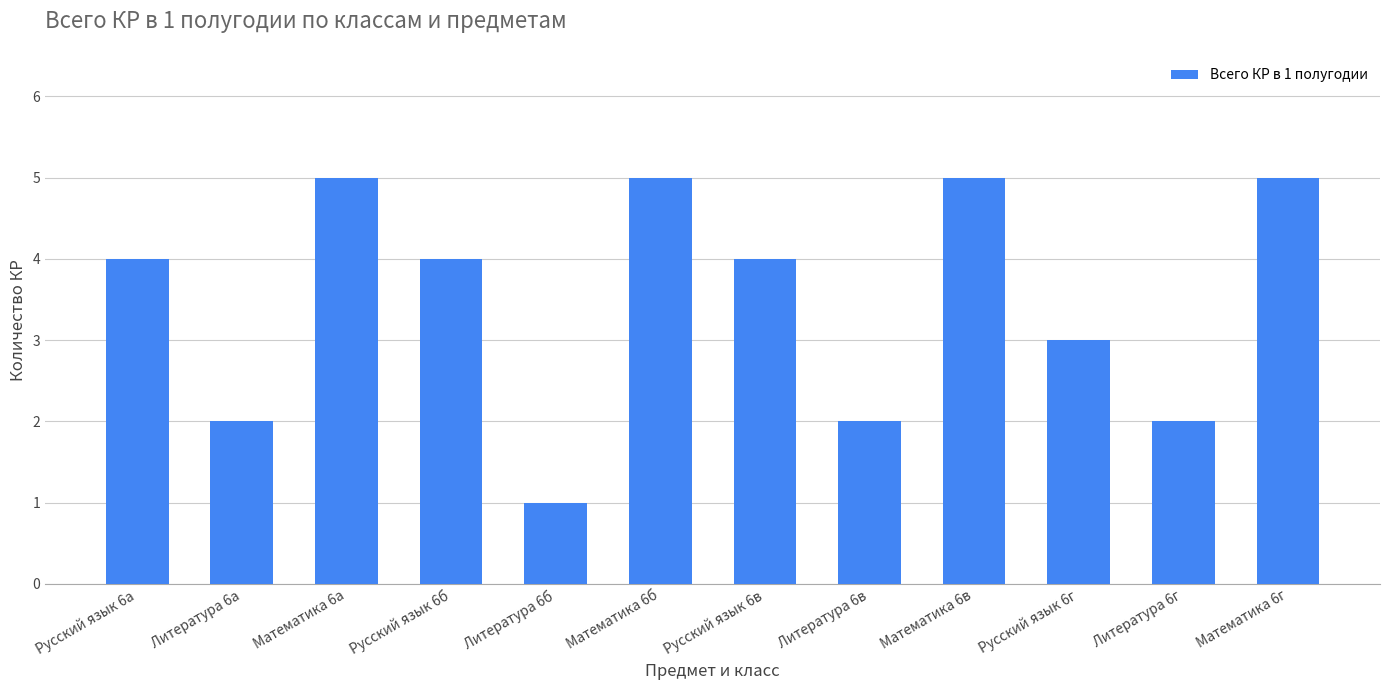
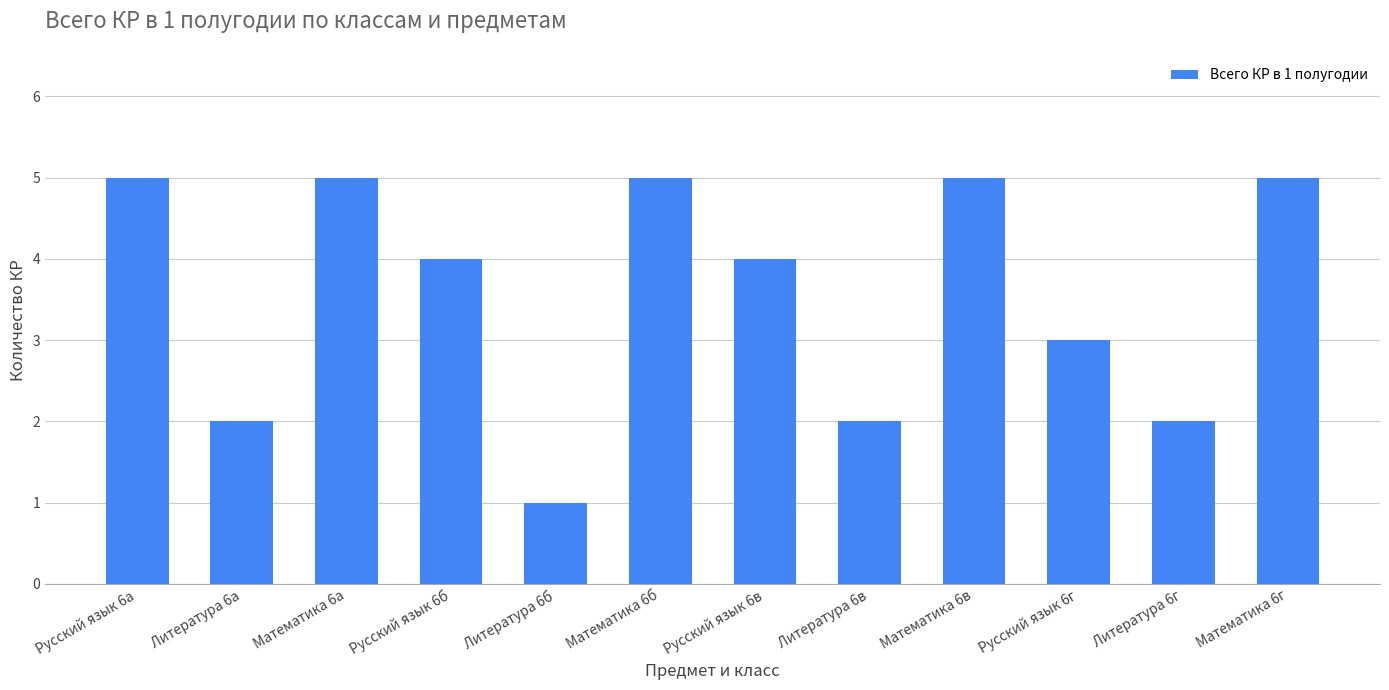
Русский язык 6а: 4 -> 5
